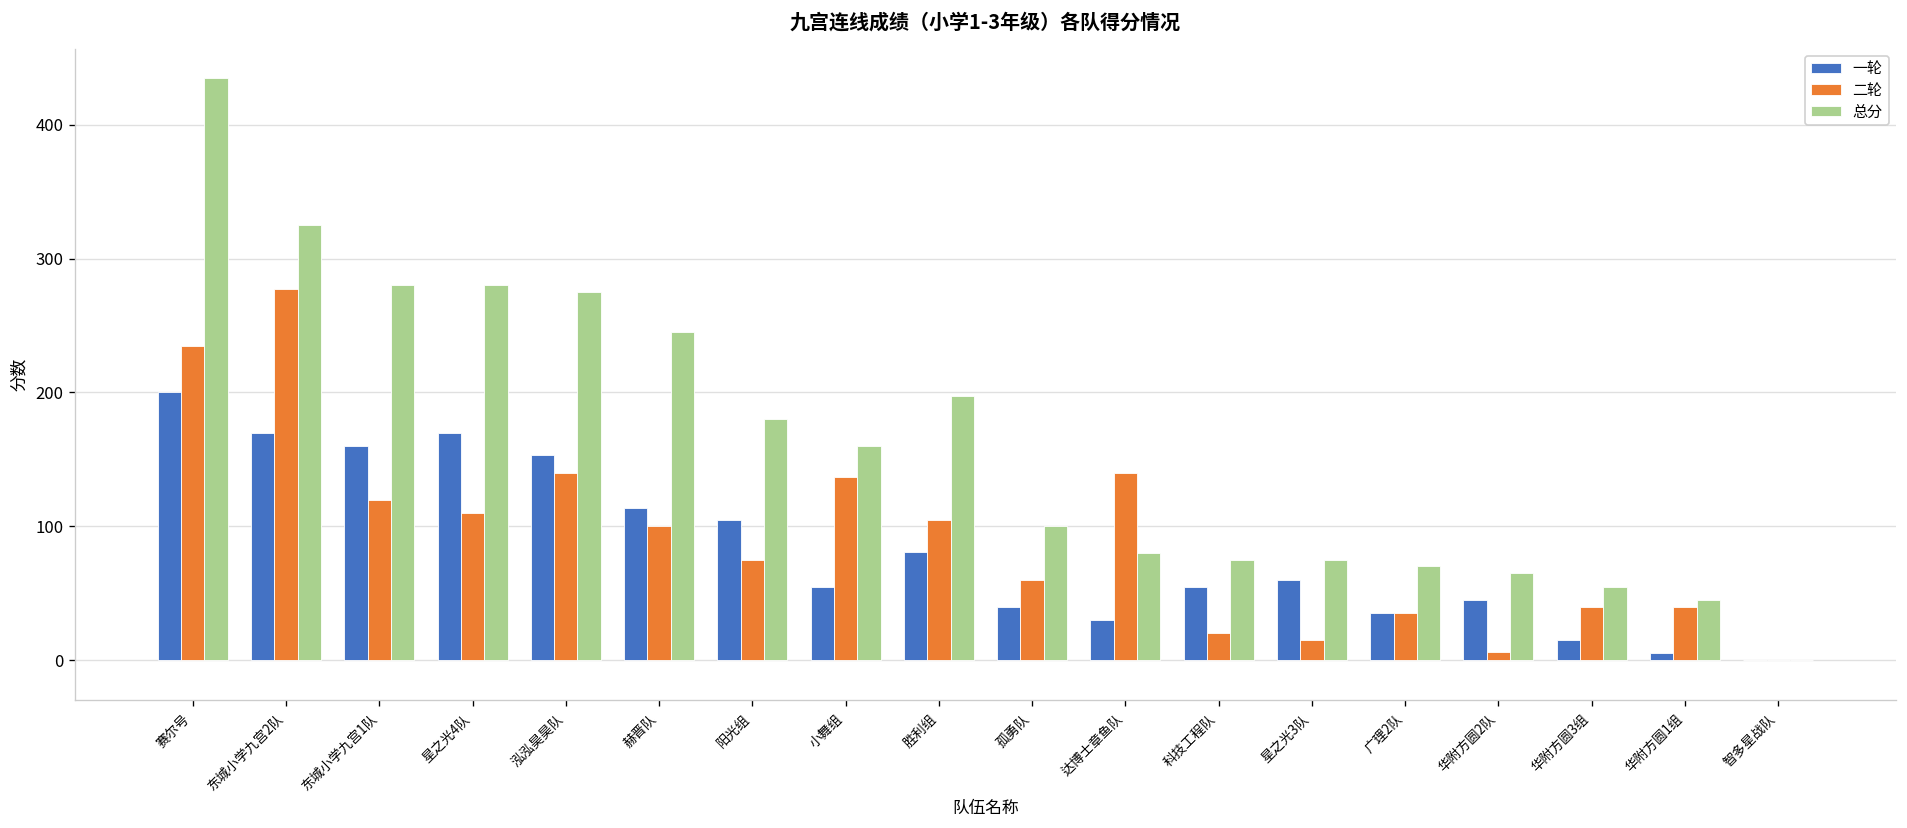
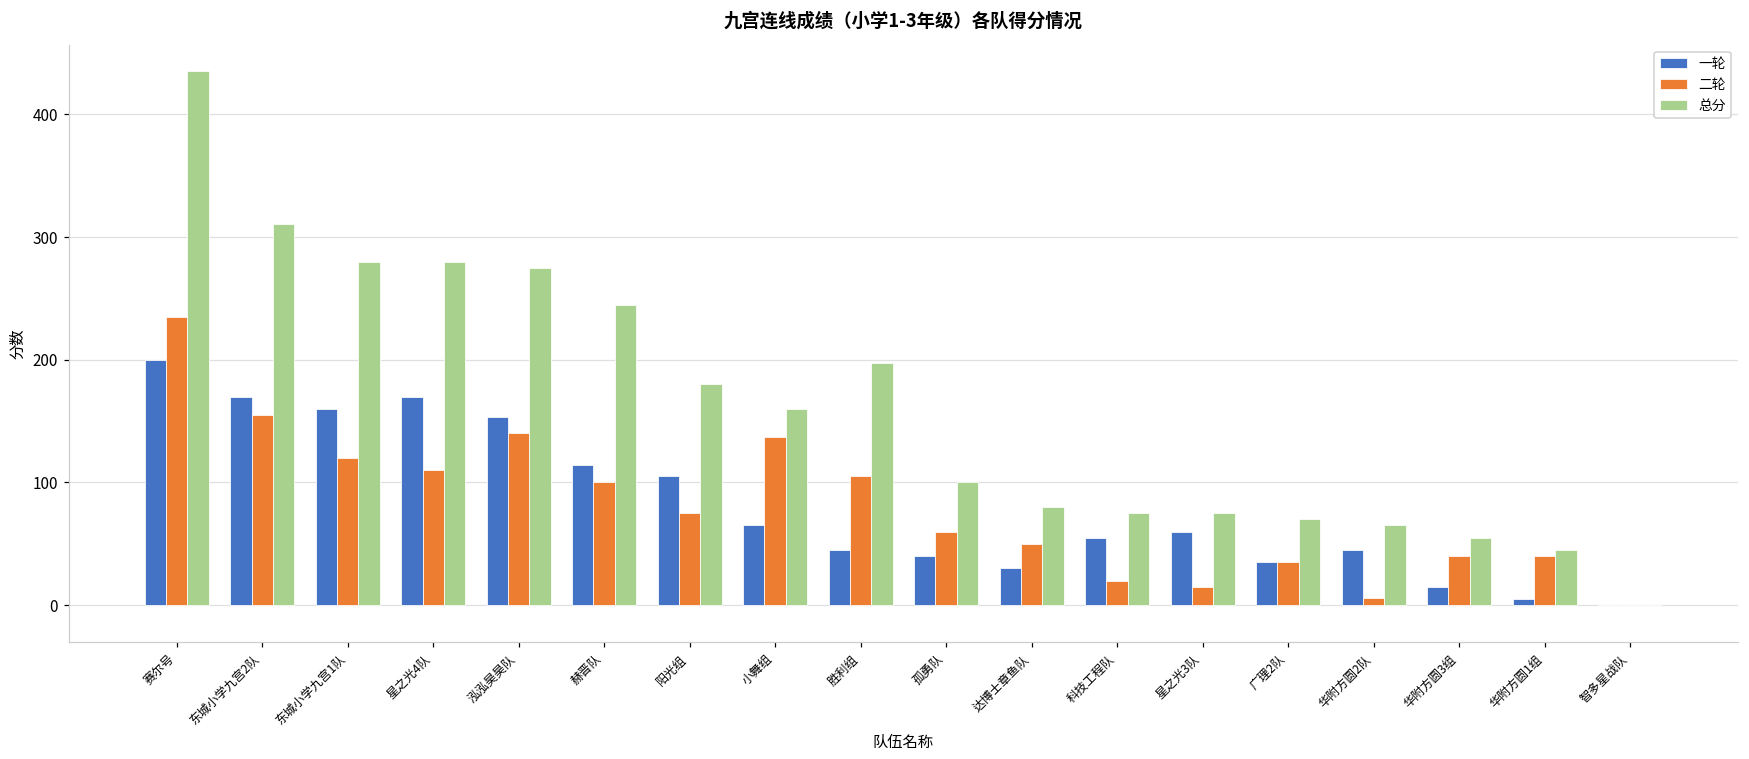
二轮, 东城小学九宫2队: 277 -> 155
总分, 东城小学九宫2队: 325 -> 311
一轮, 小舞组: 55 -> 65
一轮, 胜利组: 81 -> 45
二轮, 达博士章鱼队: 140 -> 50
